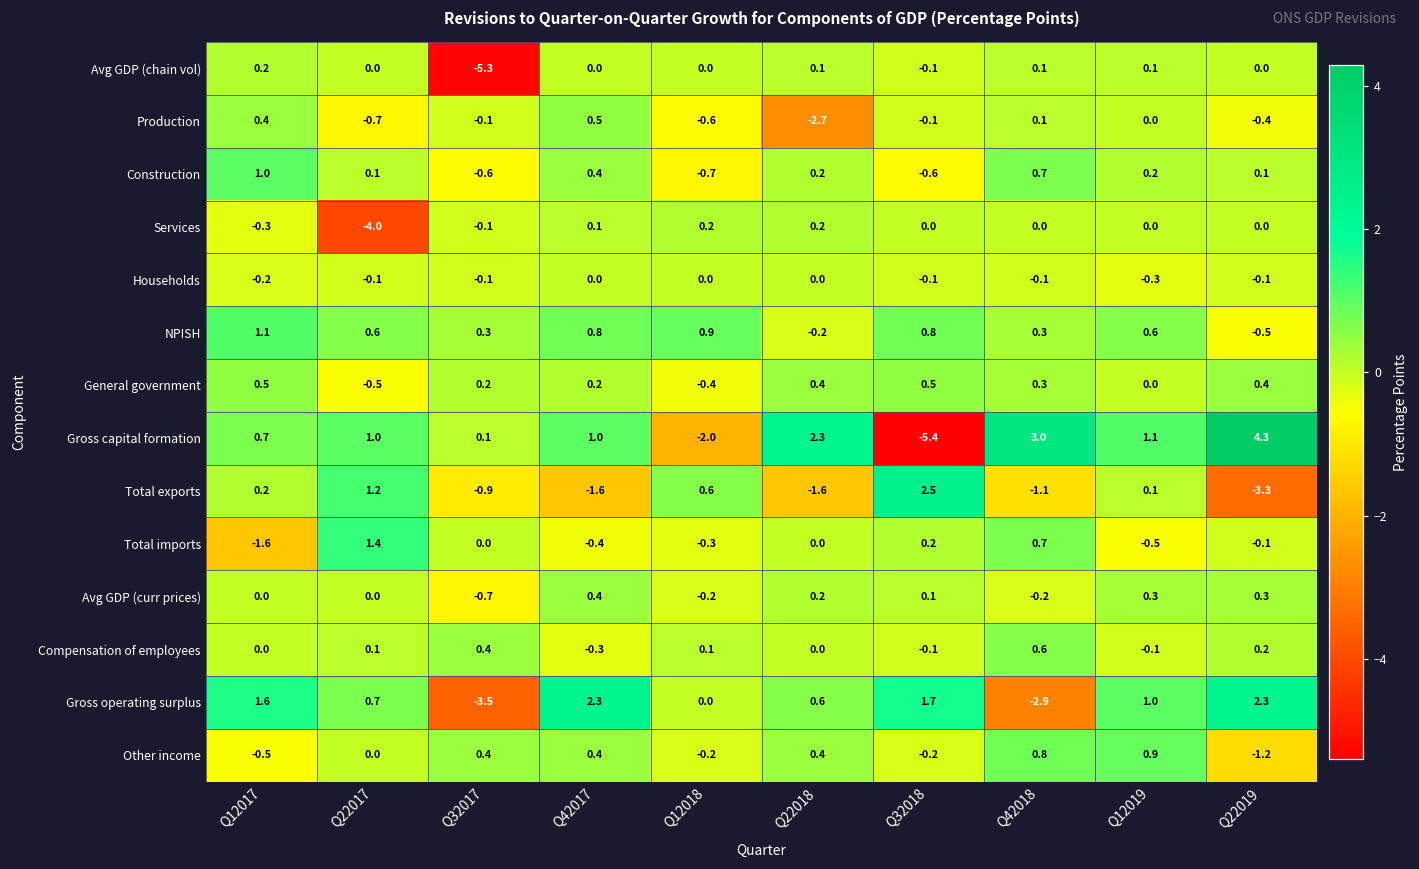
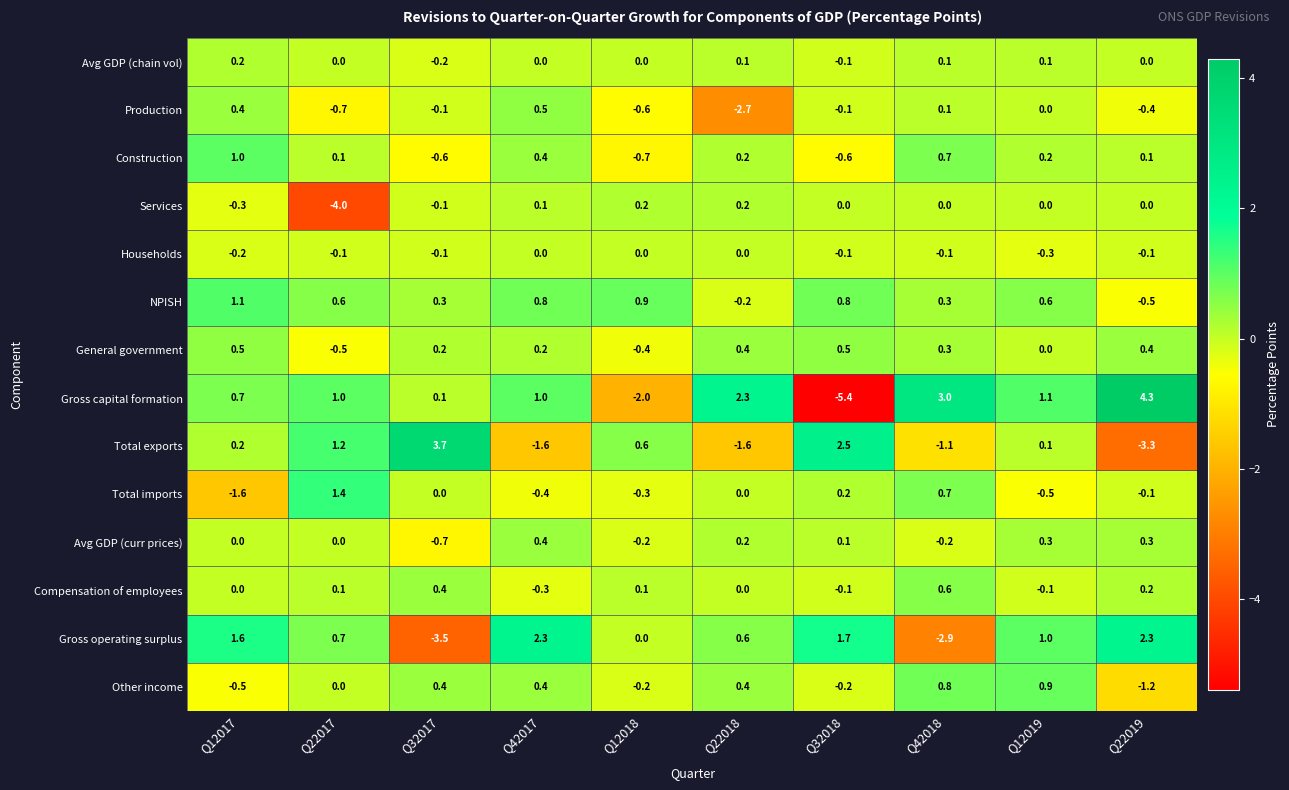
Avg GDP (chain vol), Q32017: -5.3 -> -0.2
Total exports, Q32017: -0.9 -> 3.7
